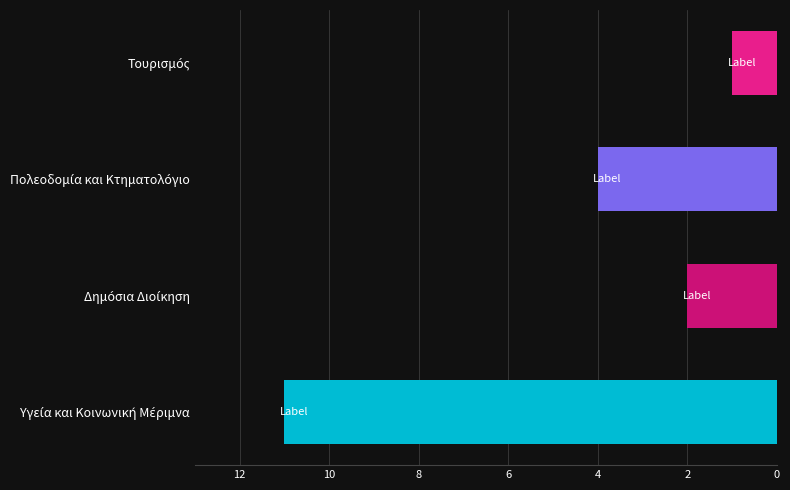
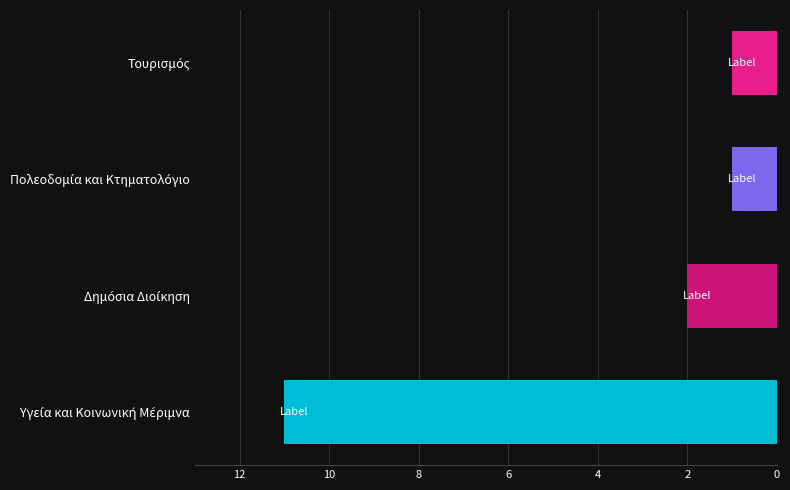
Πολεοδομία και Κτηματολόγιο: 4 -> 1
